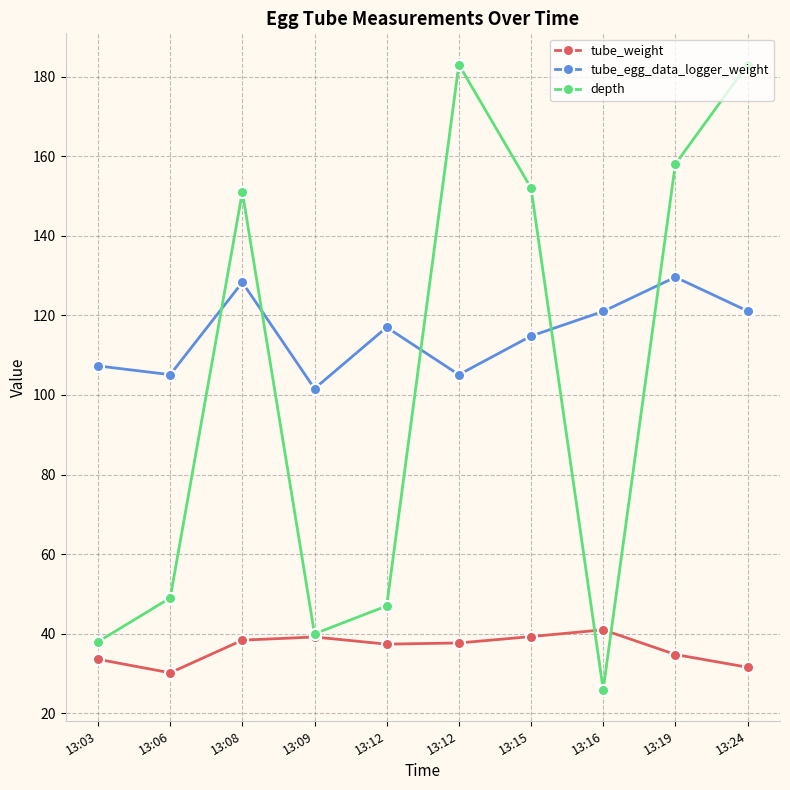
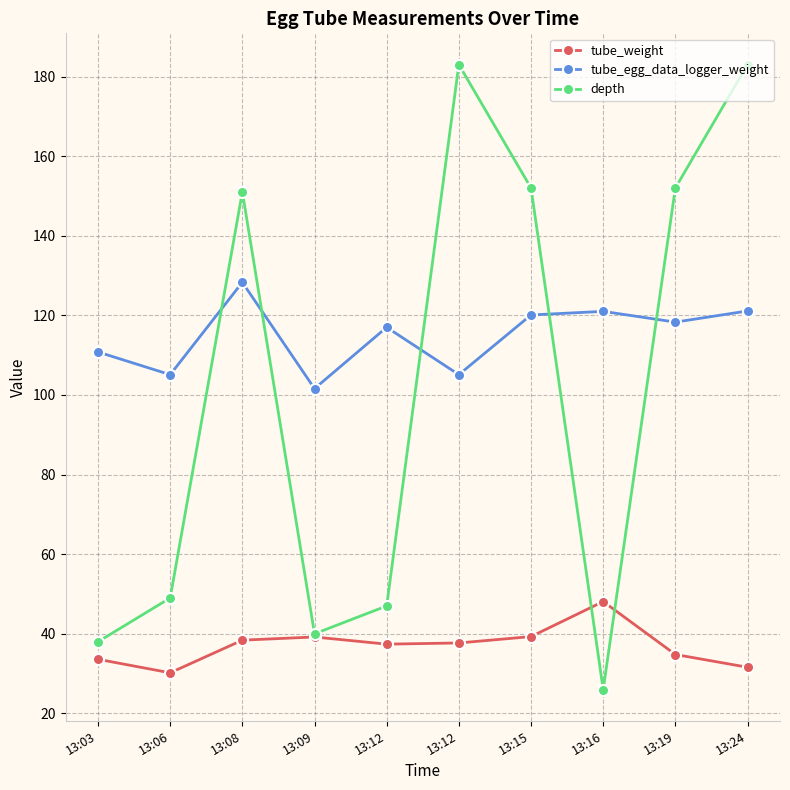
tube_egg_data_logger_weight, 13:03: 107 -> 111
tube_egg_data_logger_weight, 13:15: 115 -> 120
tube_weight, 13:16: 41 -> 48
tube_egg_data_logger_weight, 13:19: 130 -> 118
depth, 13:19: 158 -> 152
